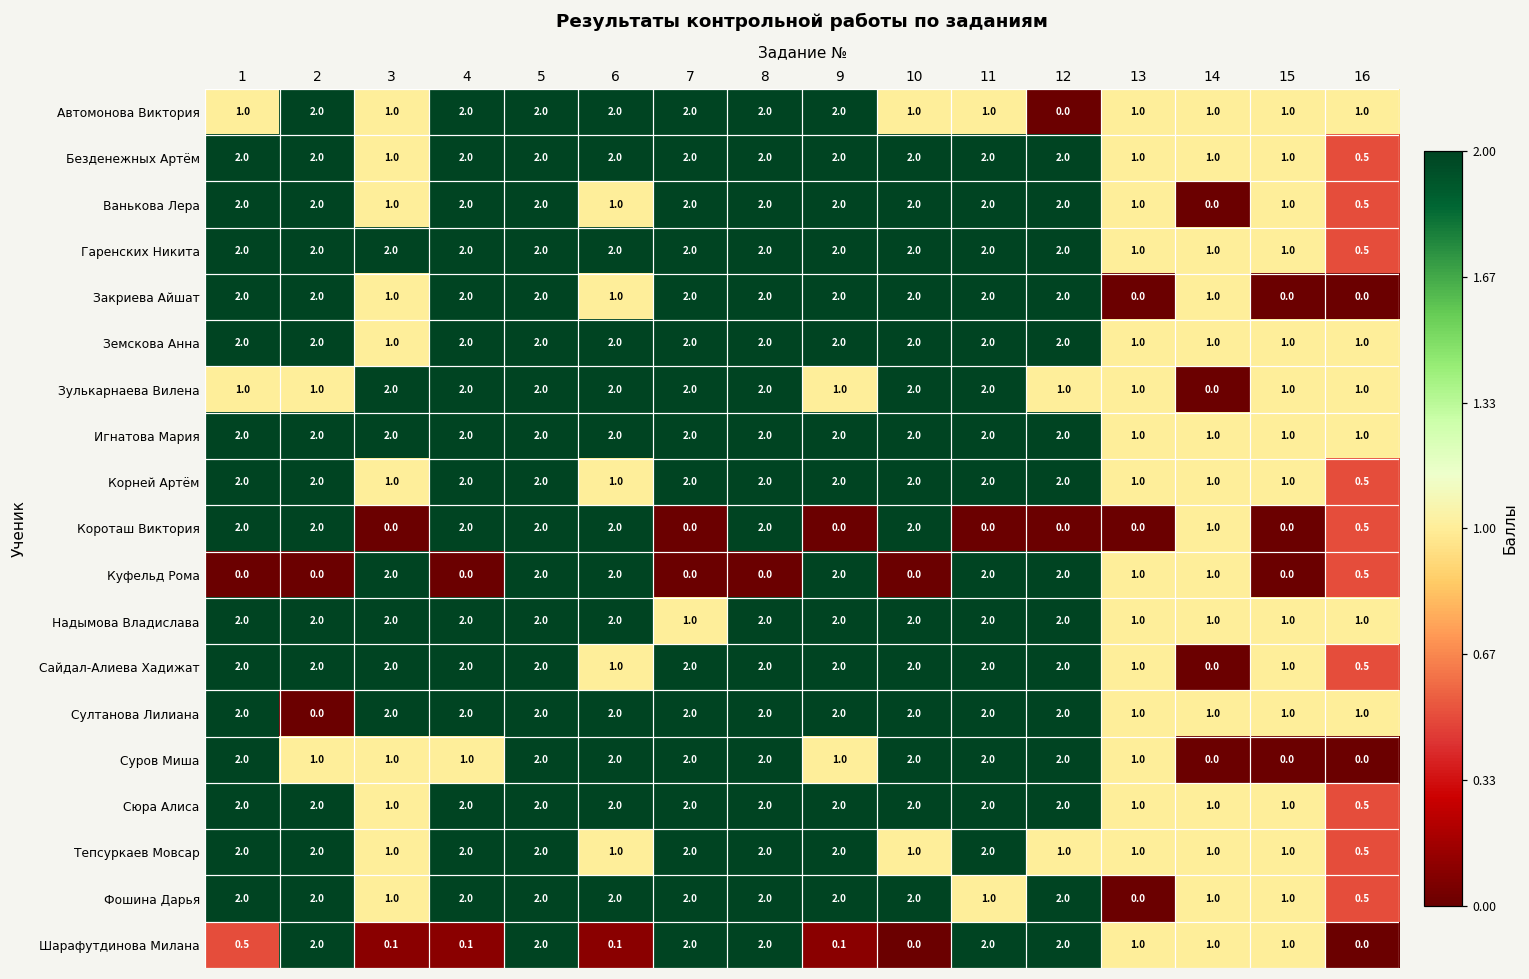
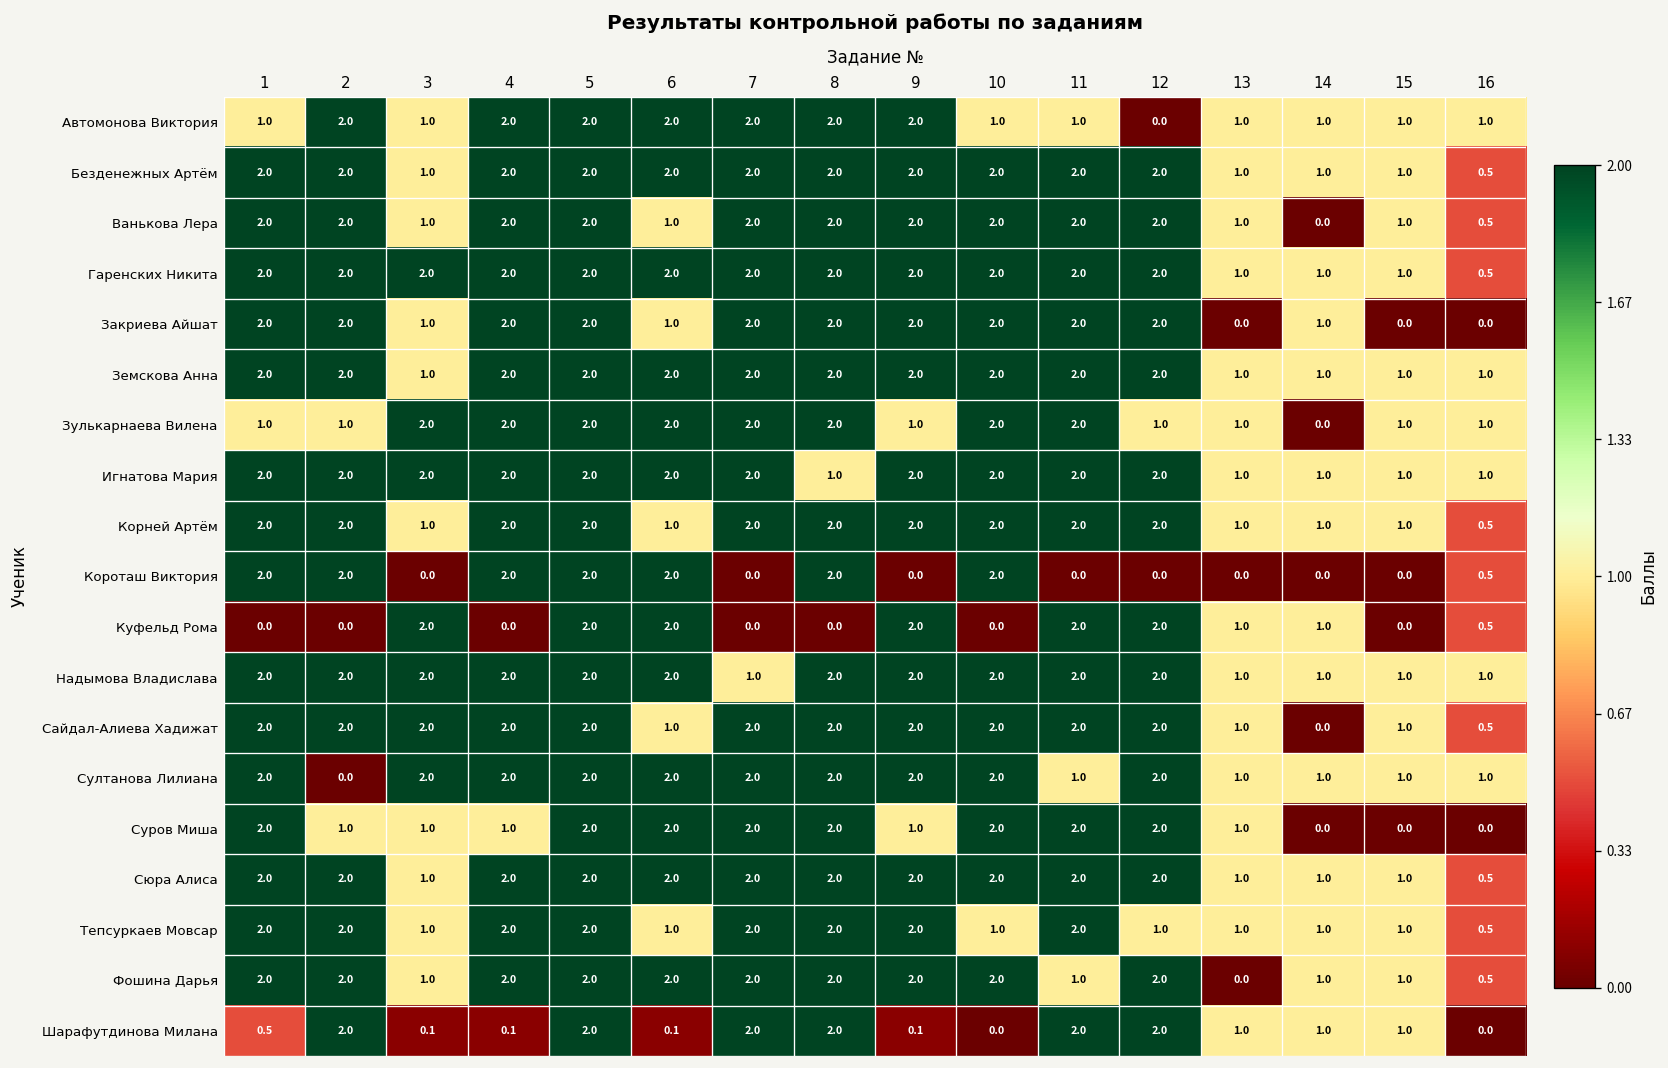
Игнатова Мария, 8: 2.0 -> 1.0
Короташ Виктория, 14: 1.0 -> 0.0
Султанова Лилиана, 11: 2.0 -> 1.0
